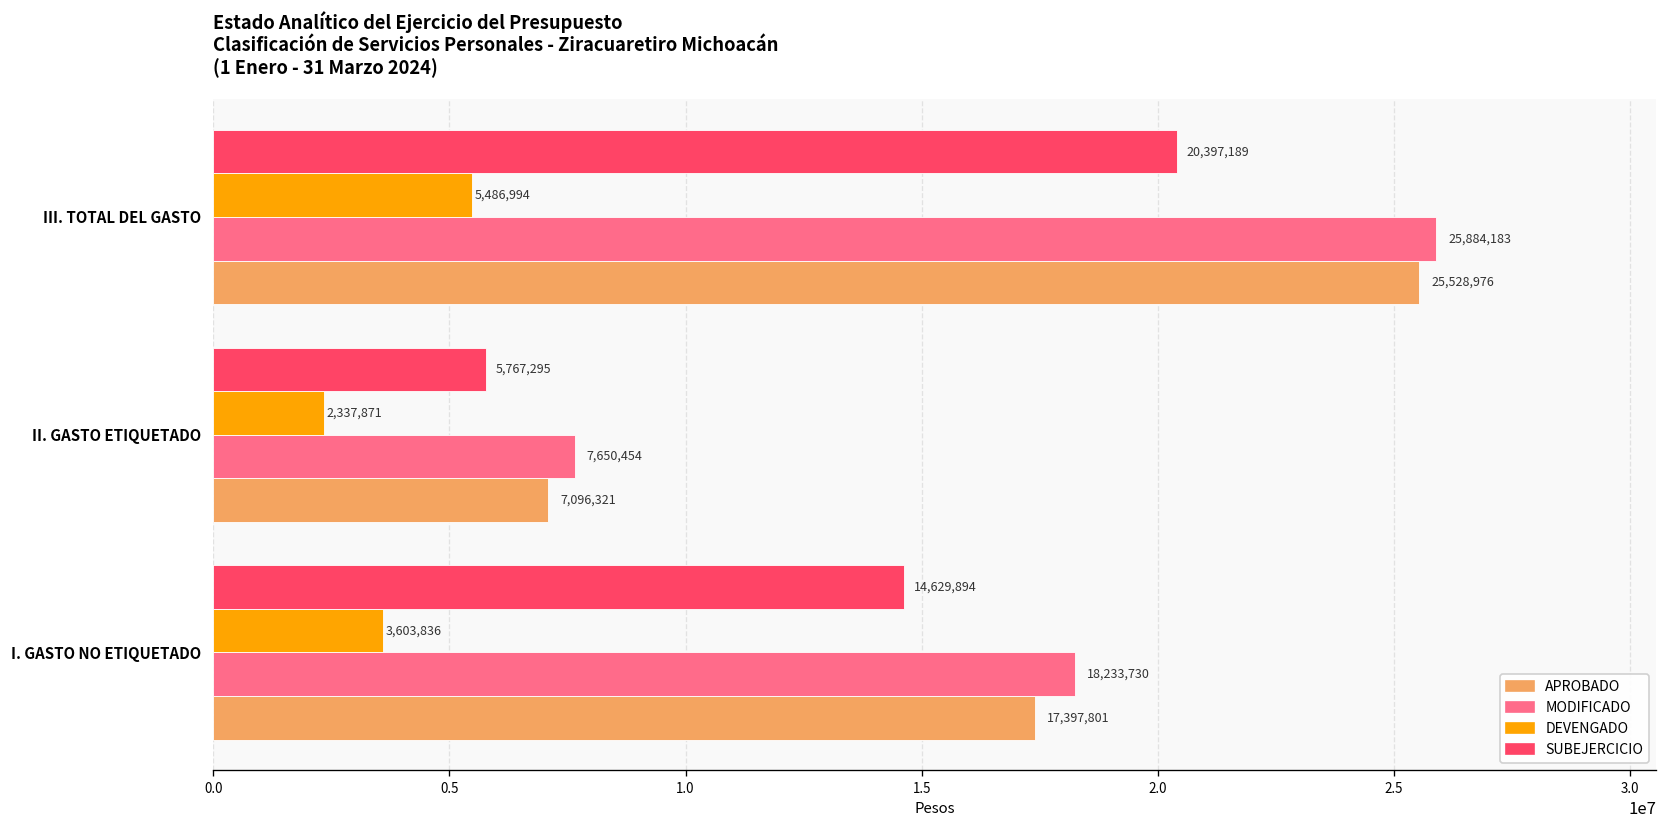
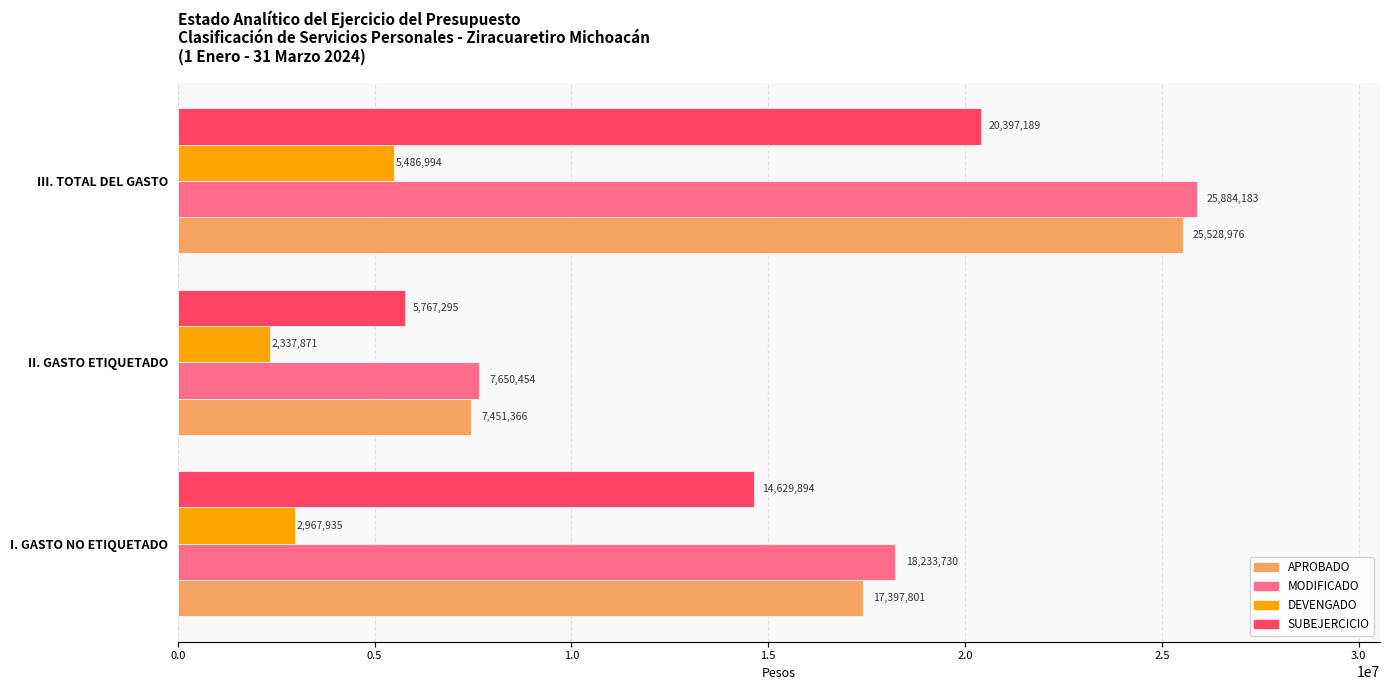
APROBADO, II. GASTO ETIQUETADO: 7,096,321 -> 7,451,366
DEVENGADO, I. GASTO NO ETIQUETADO: 3,603,836 -> 2,967,935
